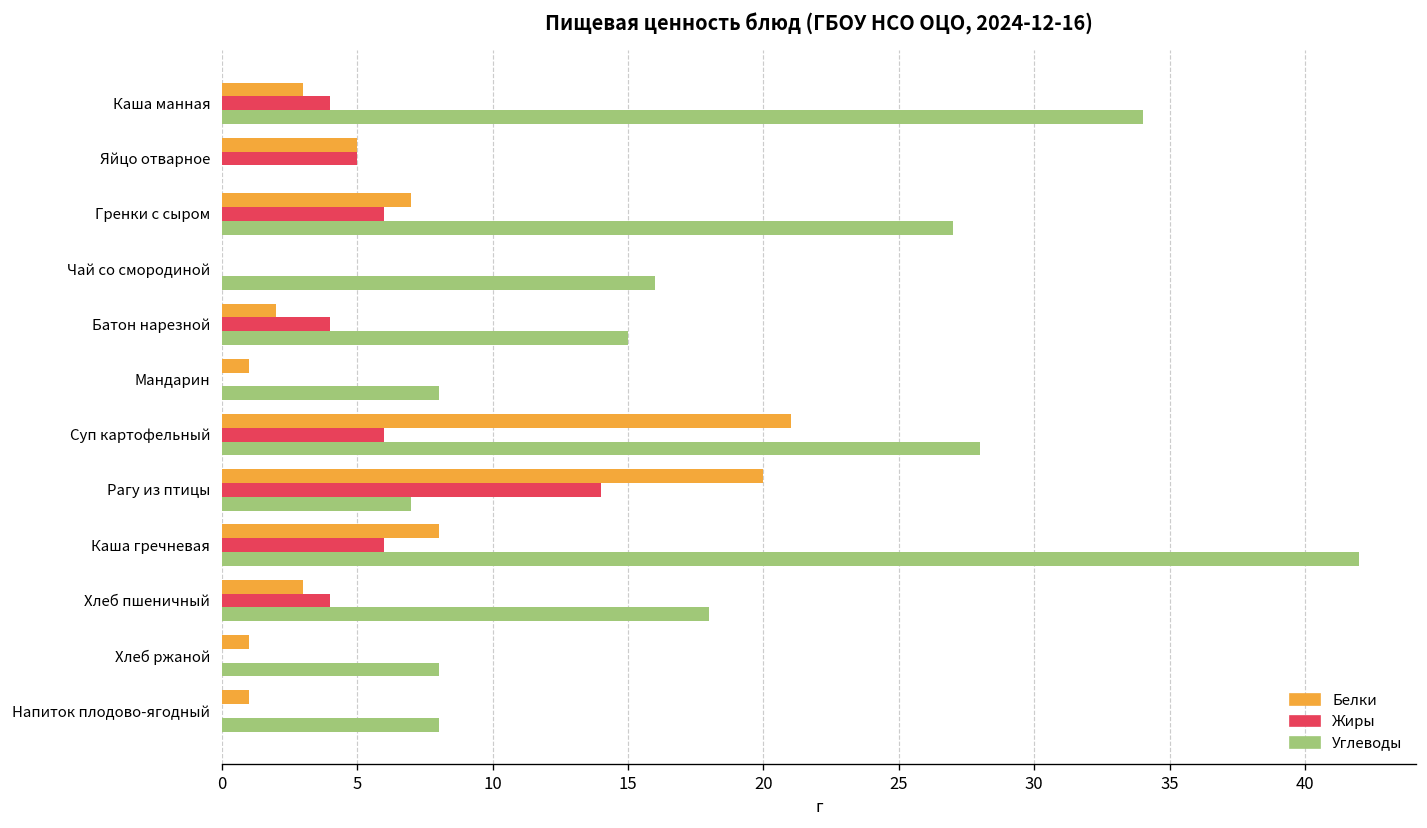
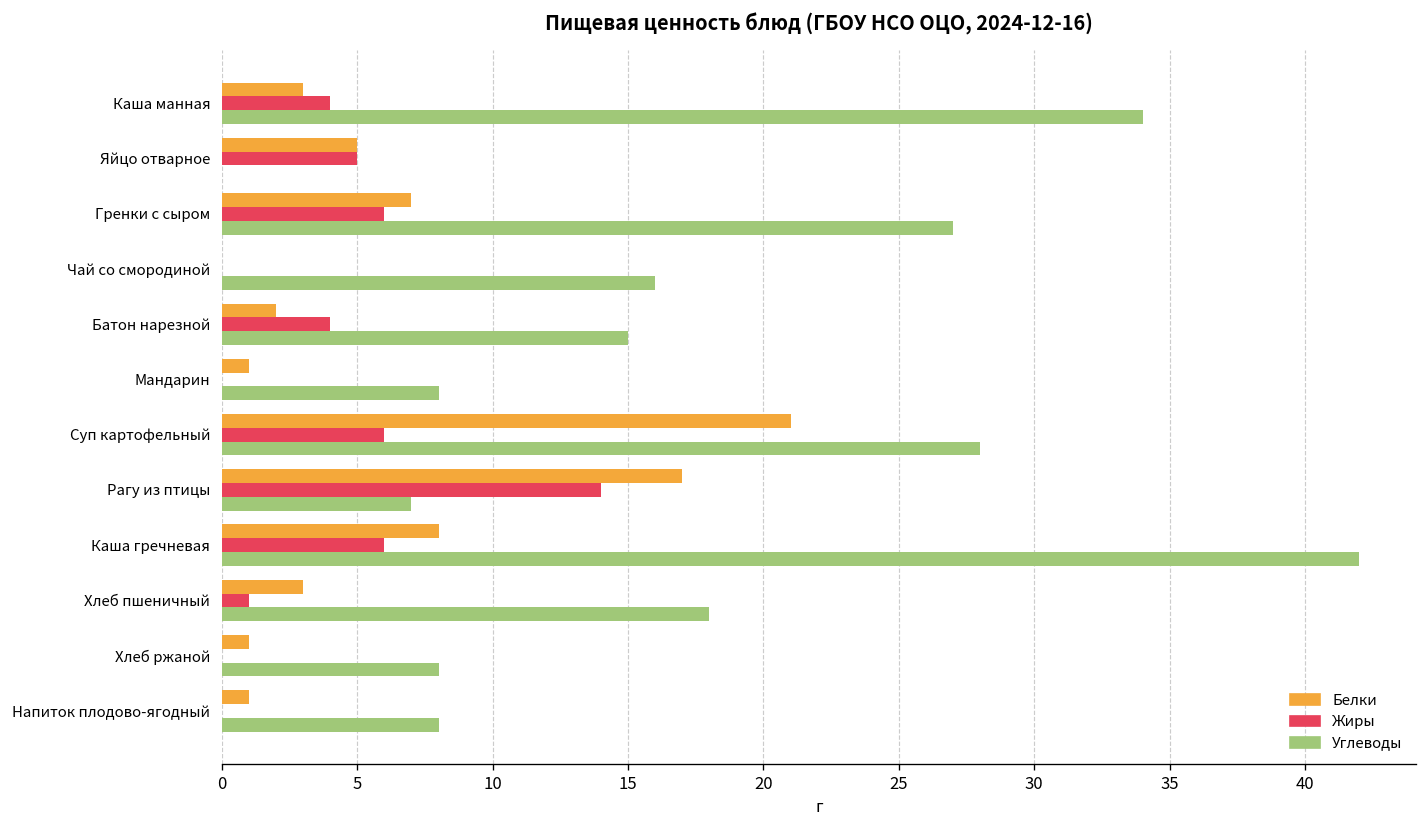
Белки, Рагу из птицы: 20 -> 17
Жиры, Хлеб пшеничный: 4 -> 1
